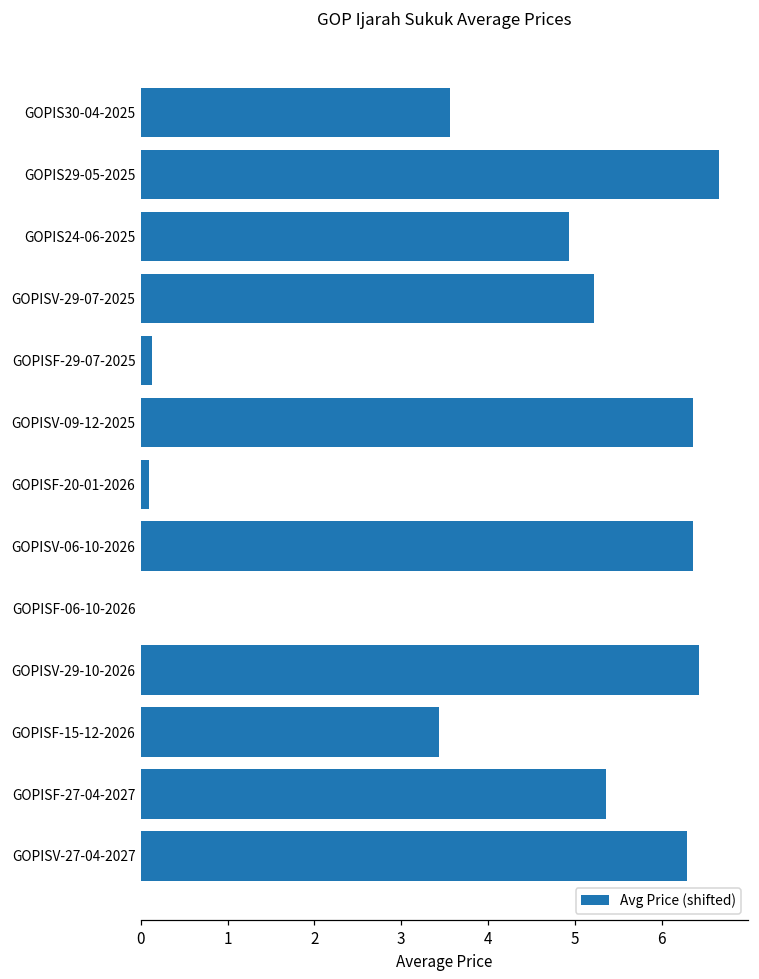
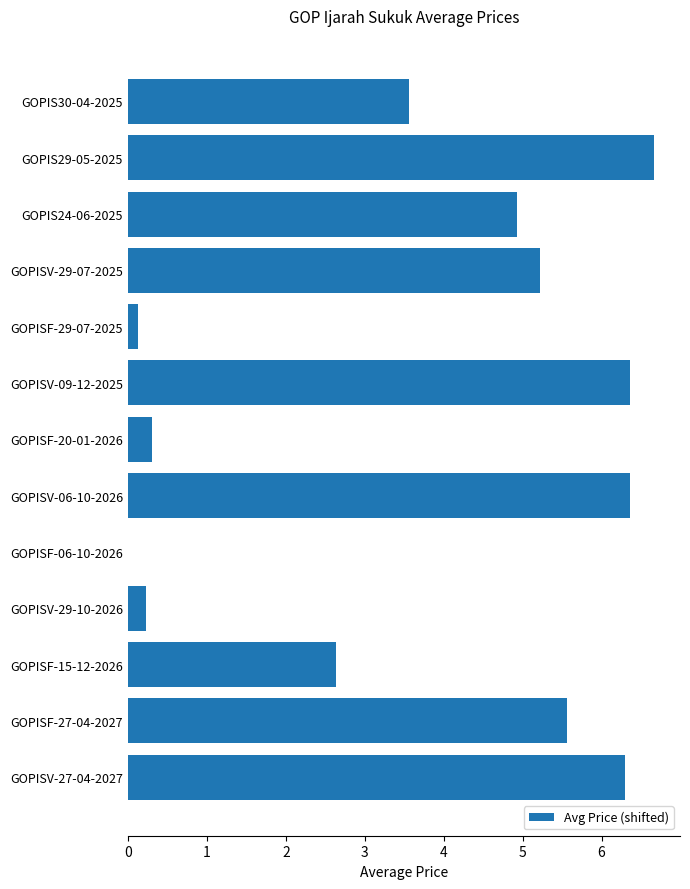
GOPISF-20-01-2026: 0.1 -> 0.3
GOPISV-29-10-2026: 6.4 -> 0.2
GOPISF-15-12-2026: 3.4 -> 2.6
GOPISF-27-04-2027: 5.4 -> 5.6
